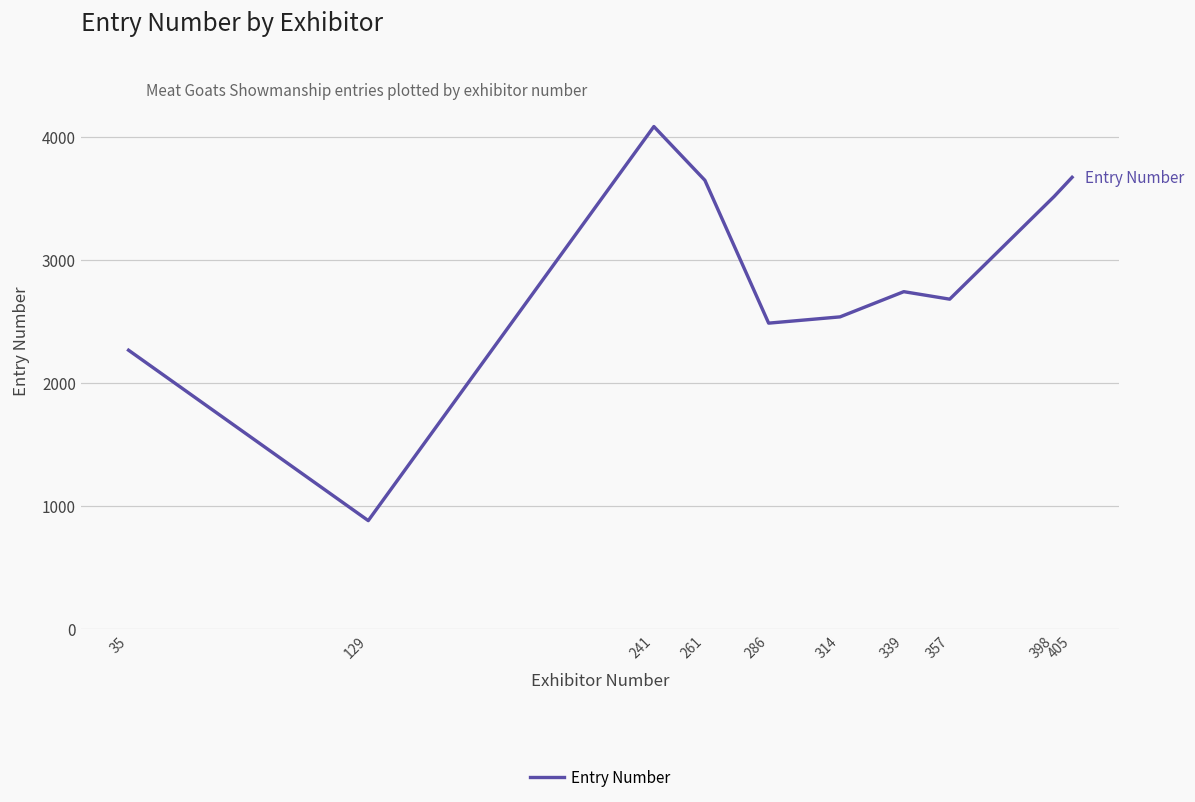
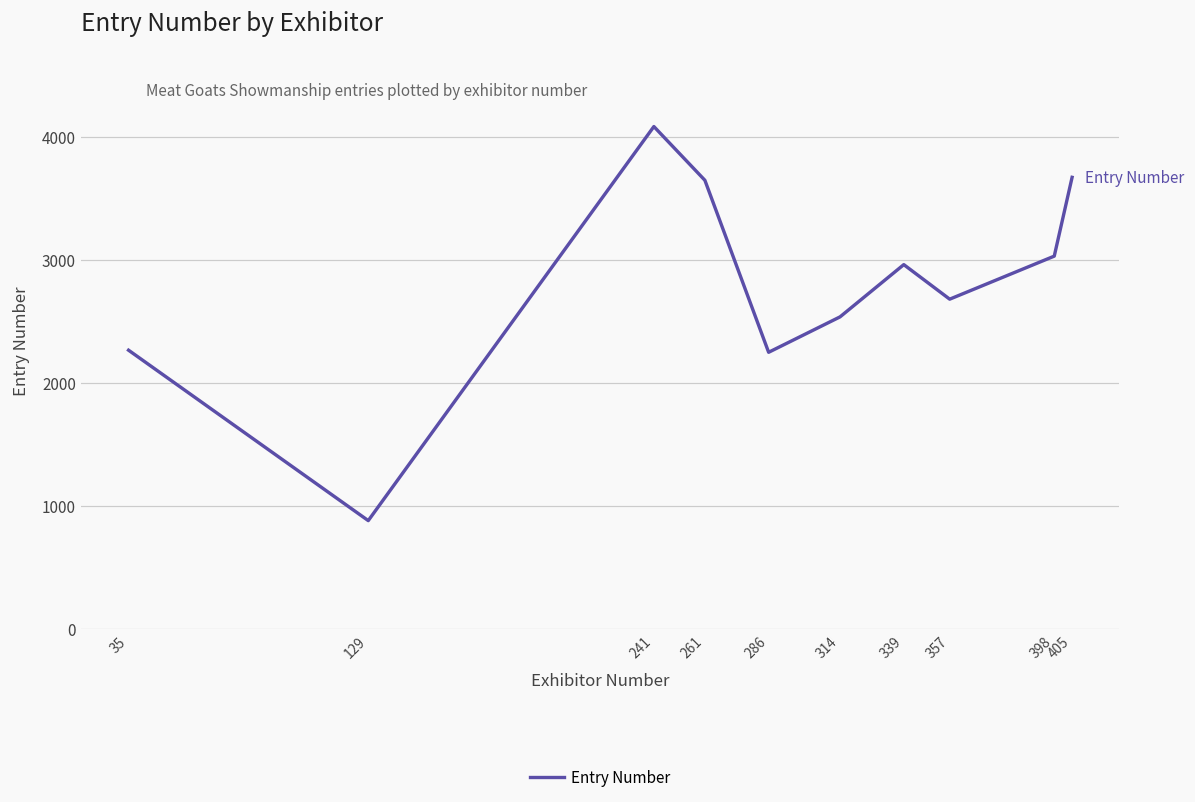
286: 2490 -> 2250
339: 2740 -> 2960
398: 3520 -> 3030
